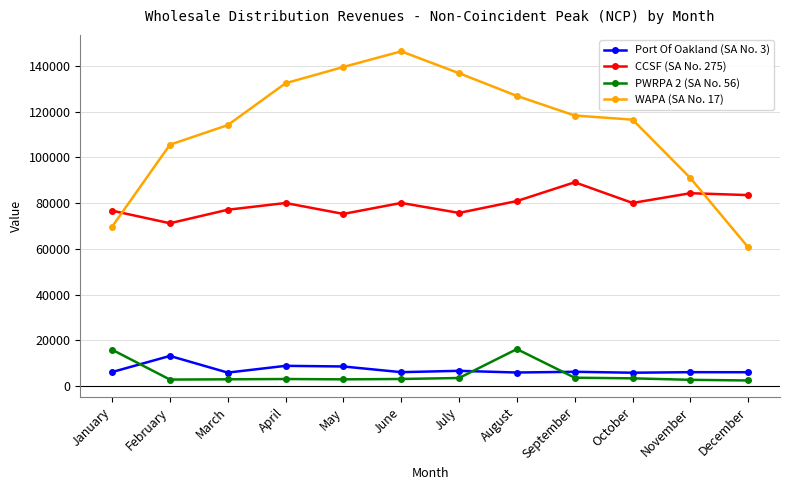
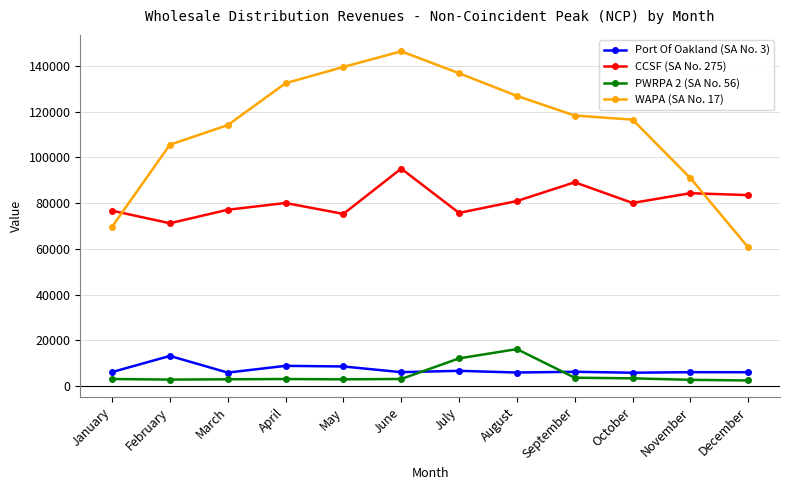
PWRPA 2 (SA No. 56), January: 16000 -> 3000
CCSF (SA No. 275), June: 80000 -> 95000
PWRPA 2 (SA No. 56), July: 3000 -> 12000
